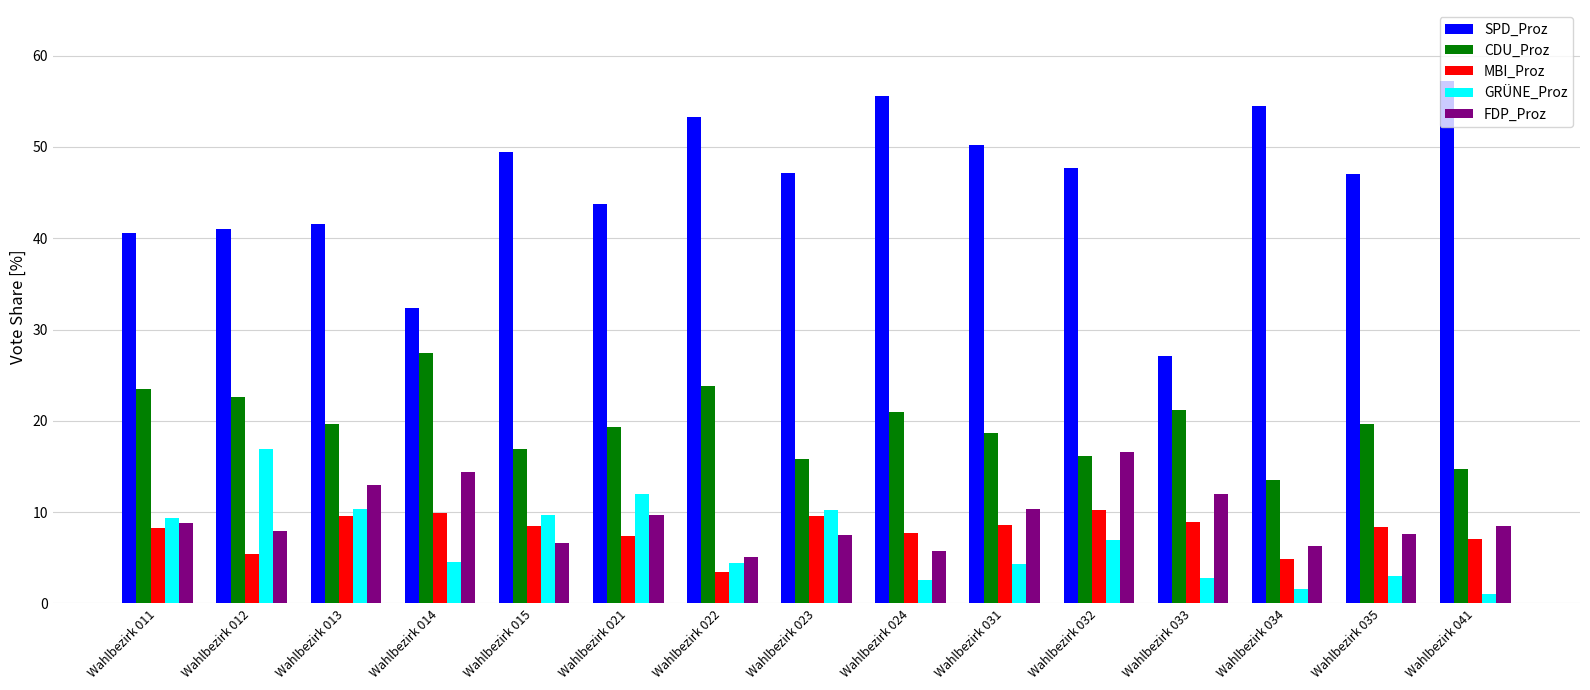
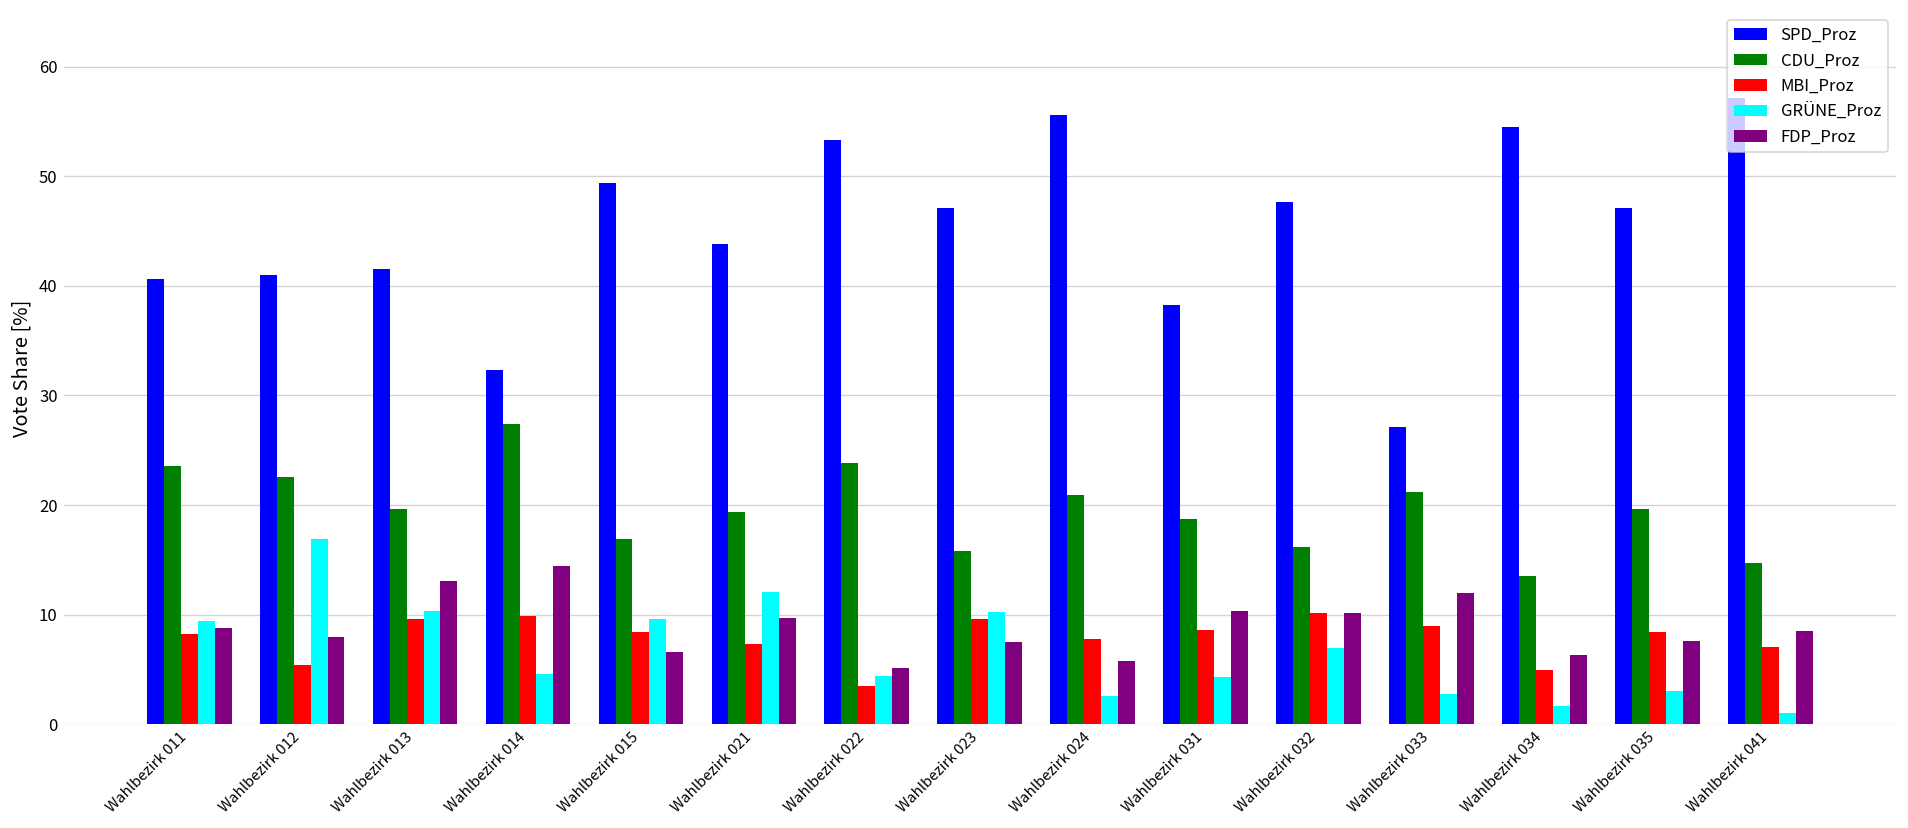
SPD_Proz, Wahlbezirk 031: 50 -> 38
FDP_Proz, Wahlbezirk 032: 17 -> 10
